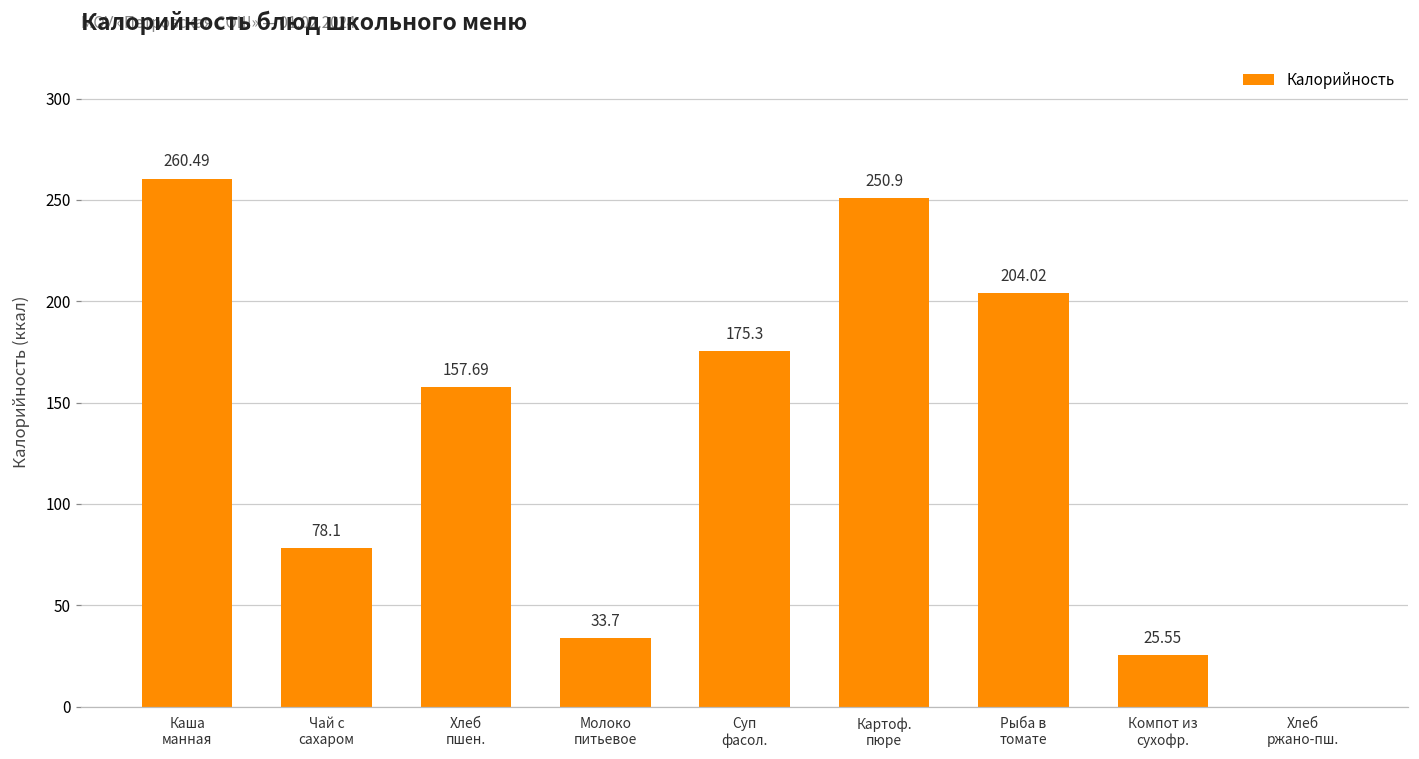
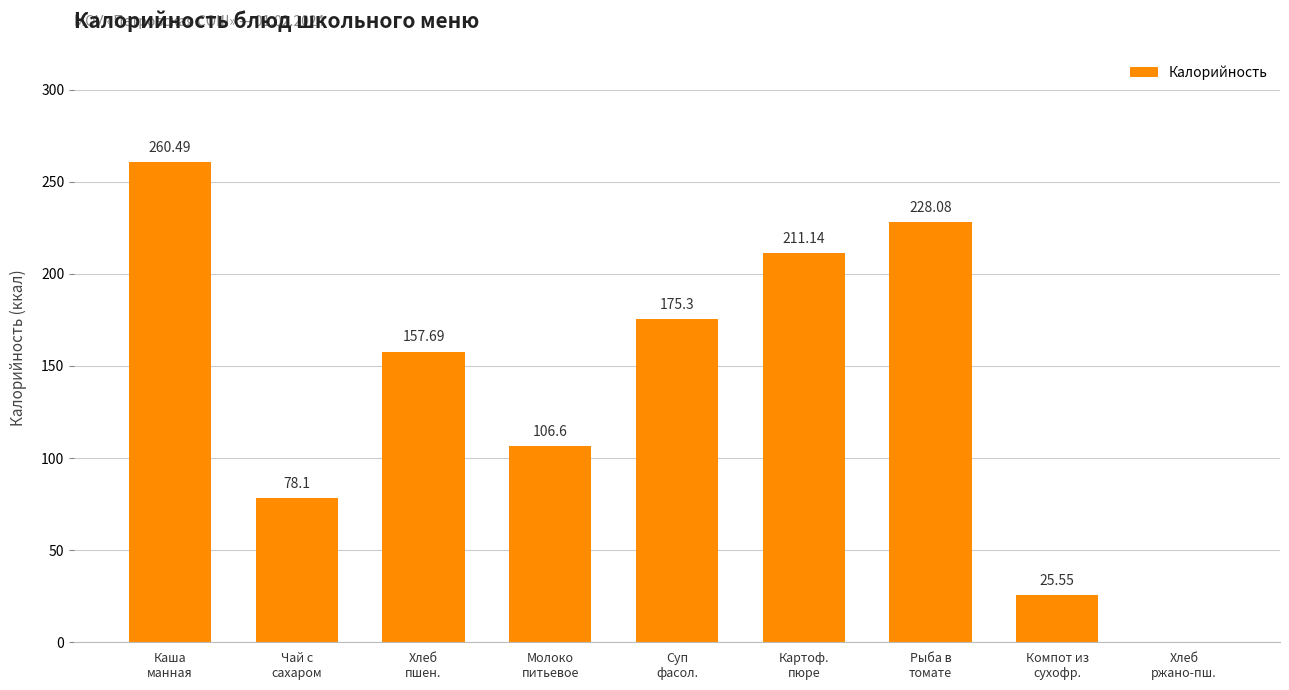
Молоко питьевое: 33.7 -> 106.6
Картоф. пюре: 250.9 -> 211.14
Рыба в томате: 204.02 -> 228.08
